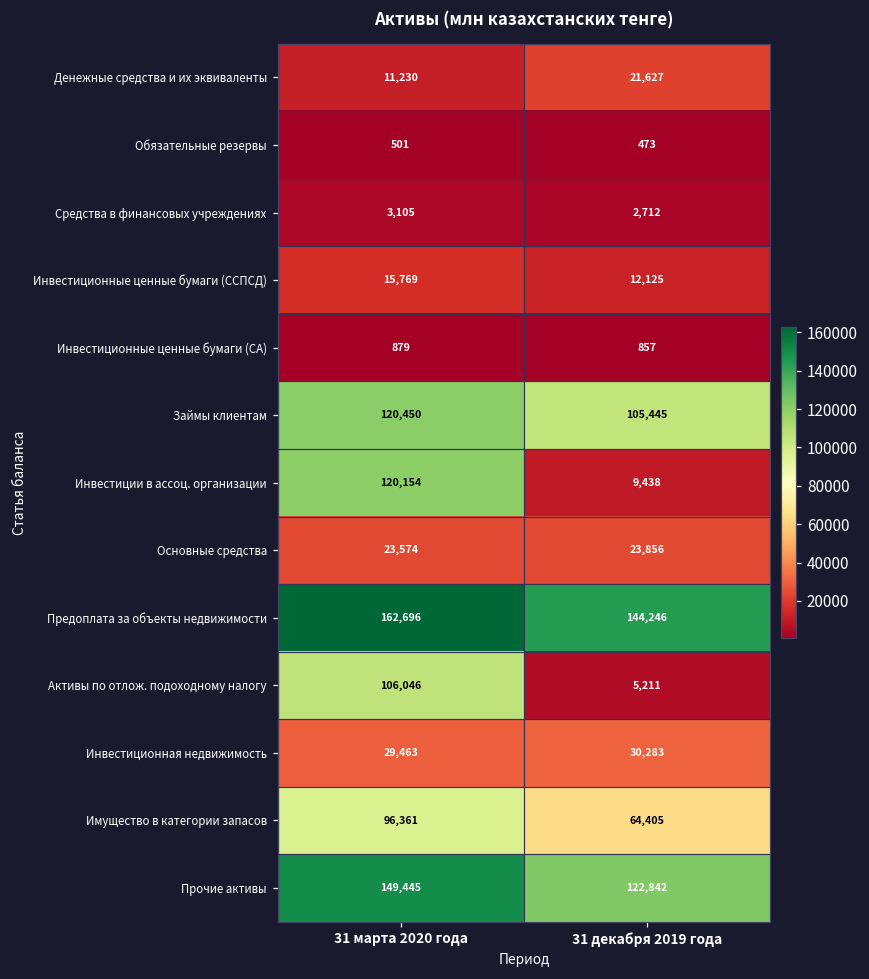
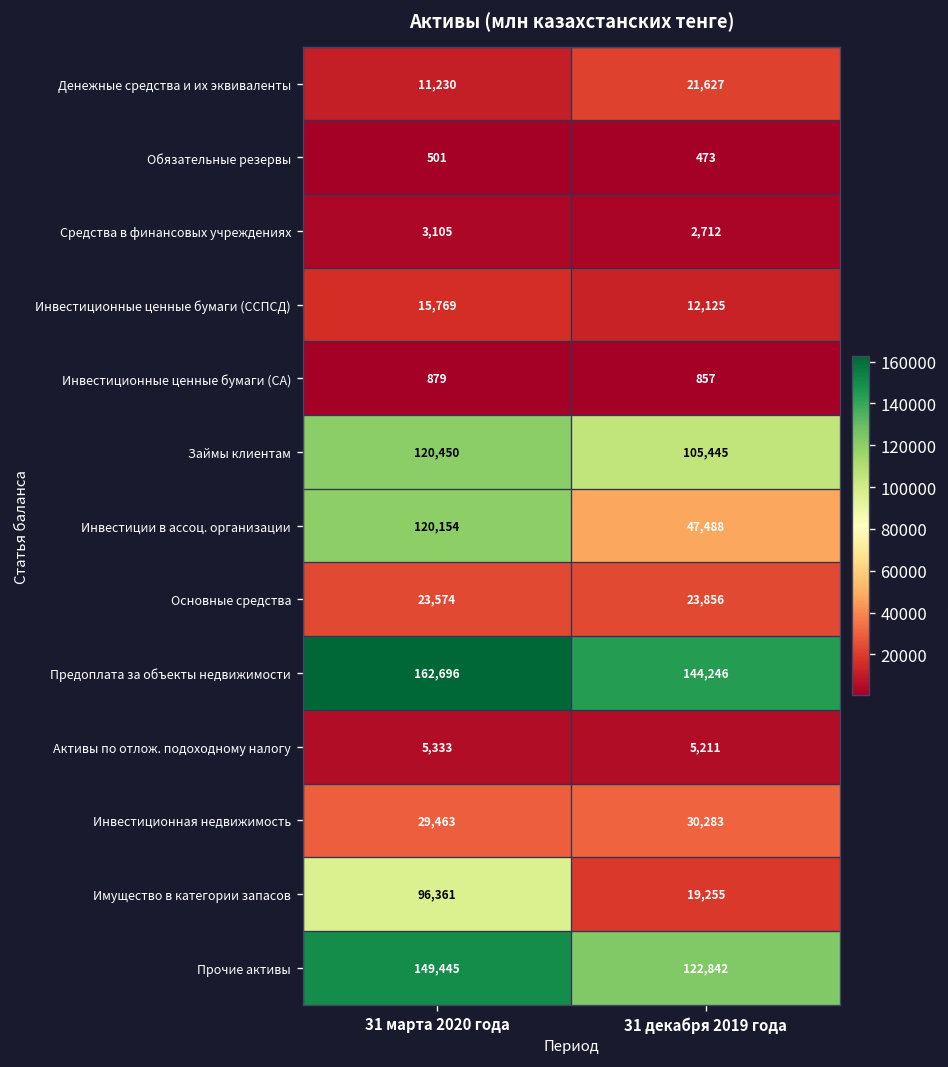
Инвестиции в ассоц. организации, 31 декабря 2019 года: 9,438 -> 47,488
Активы по отлож. подоходному налогу, 31 марта 2020 года: 106,046 -> 5,333
Имущество в категории запасов, 31 декабря 2019 года: 64,405 -> 19,255
